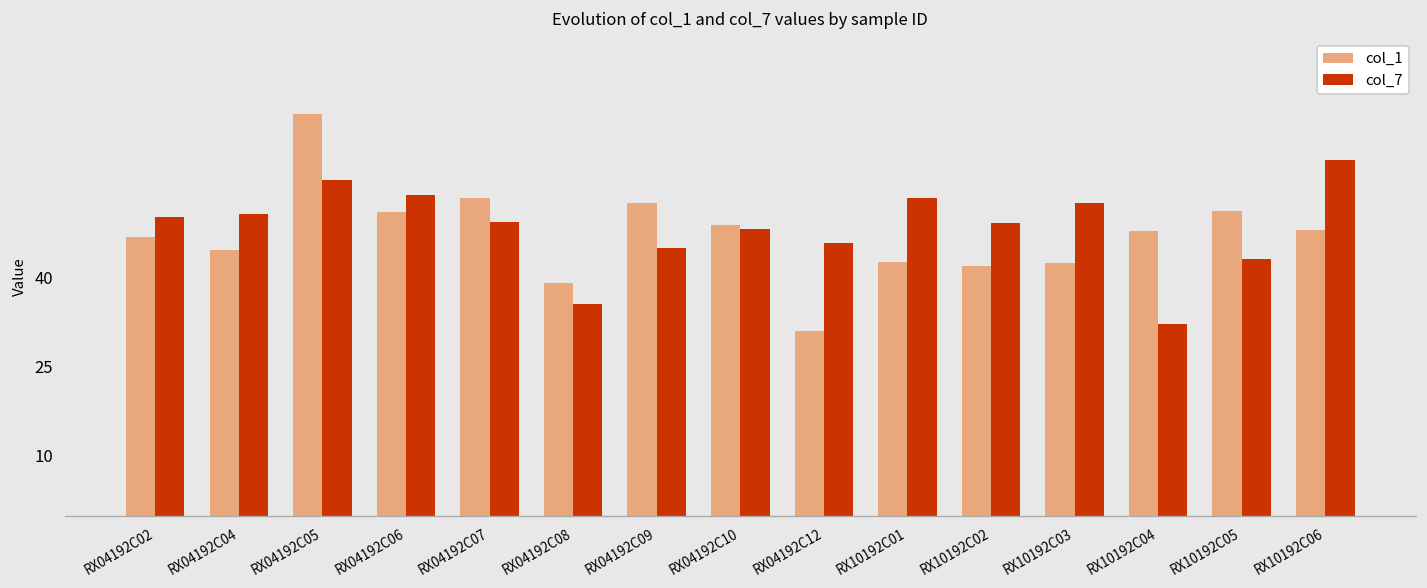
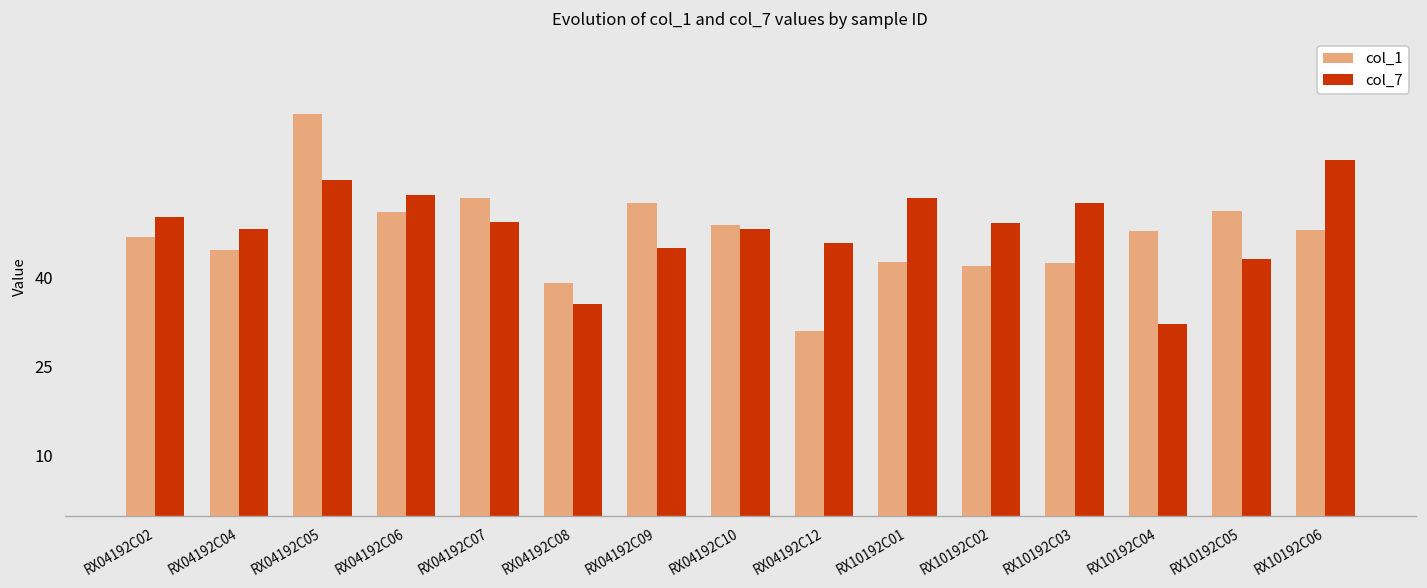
col_7, RX04192C04: 51 -> 48
